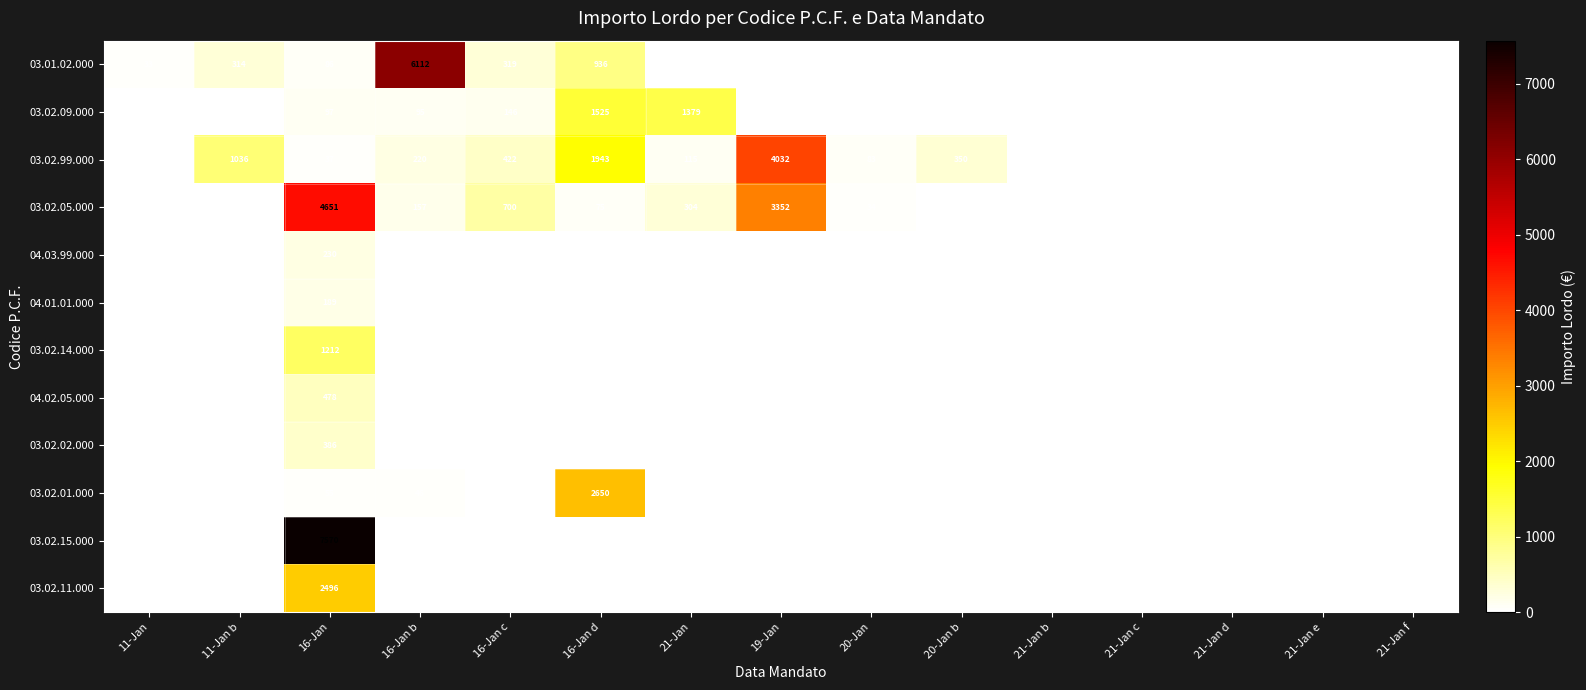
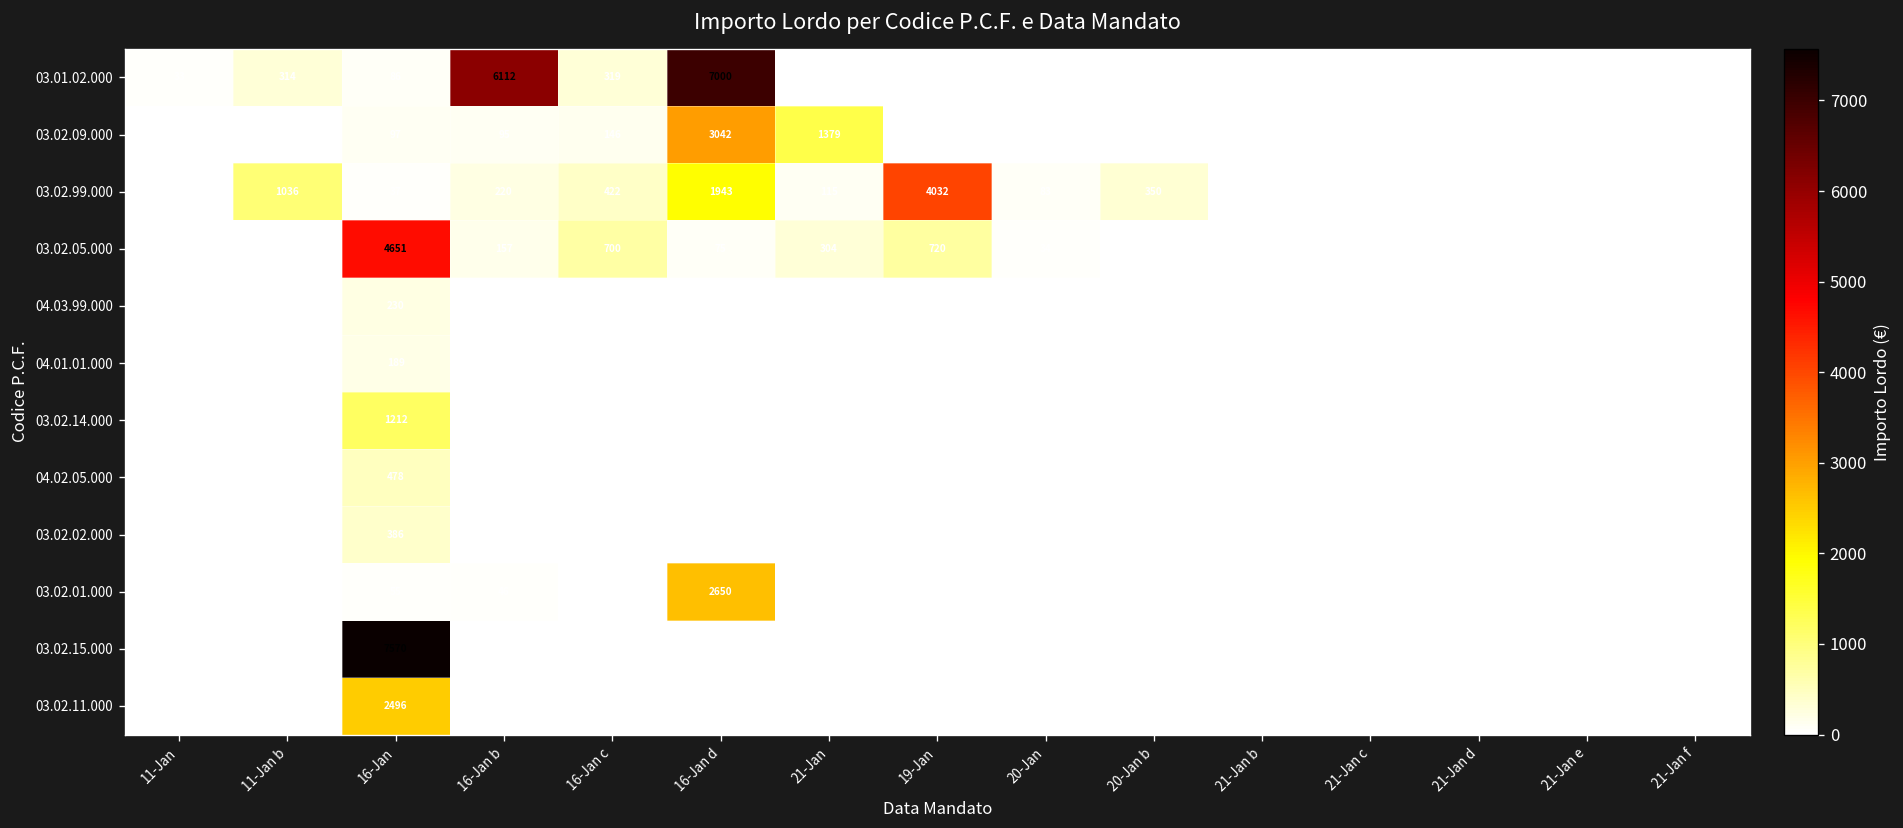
03.01.02.000, 16-Jan d: 936 -> 7000
03.02.09.000, 16-Jan d: 1525 -> 3042
03.02.05.000, 19-Jan: 3352 -> 720
